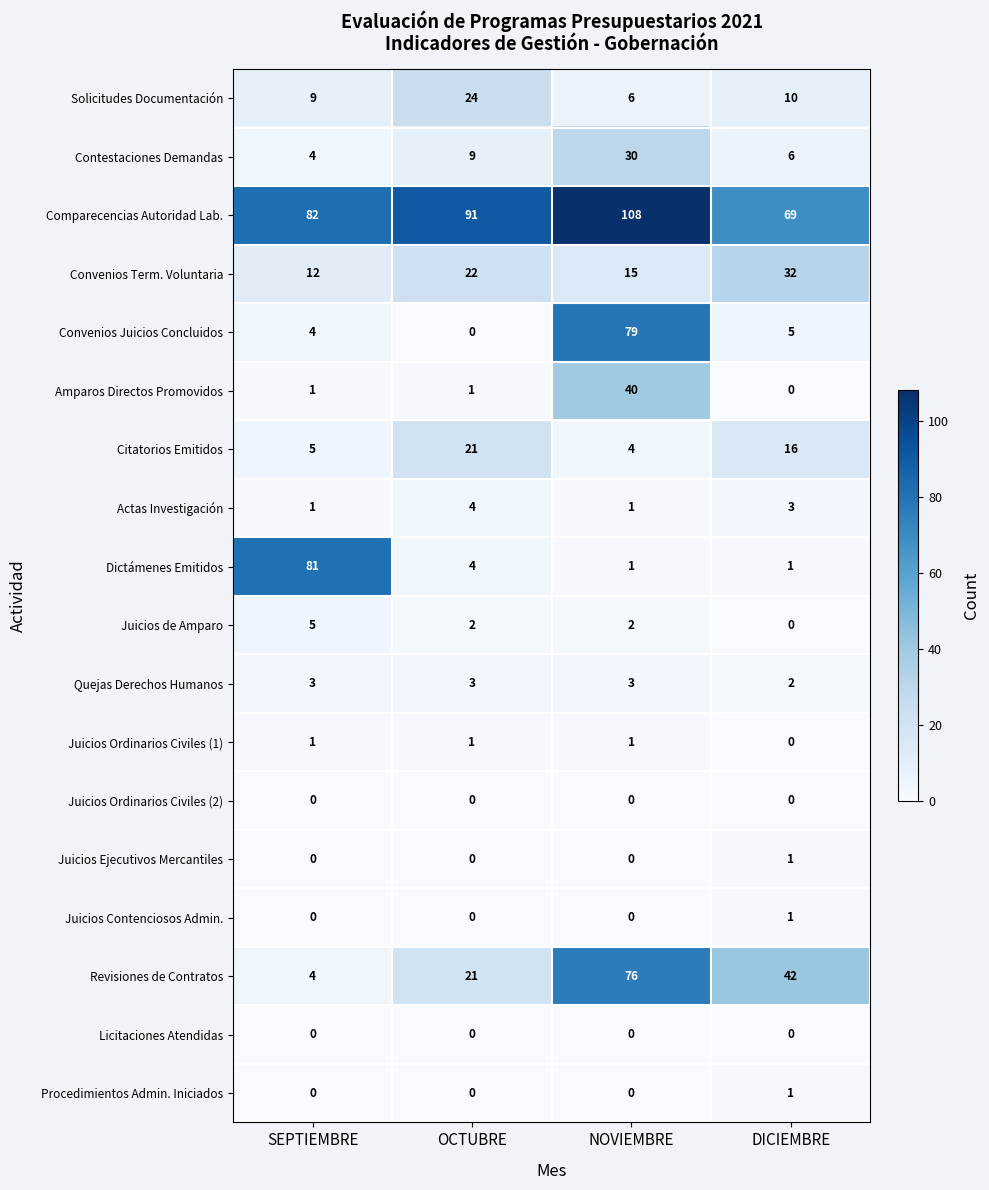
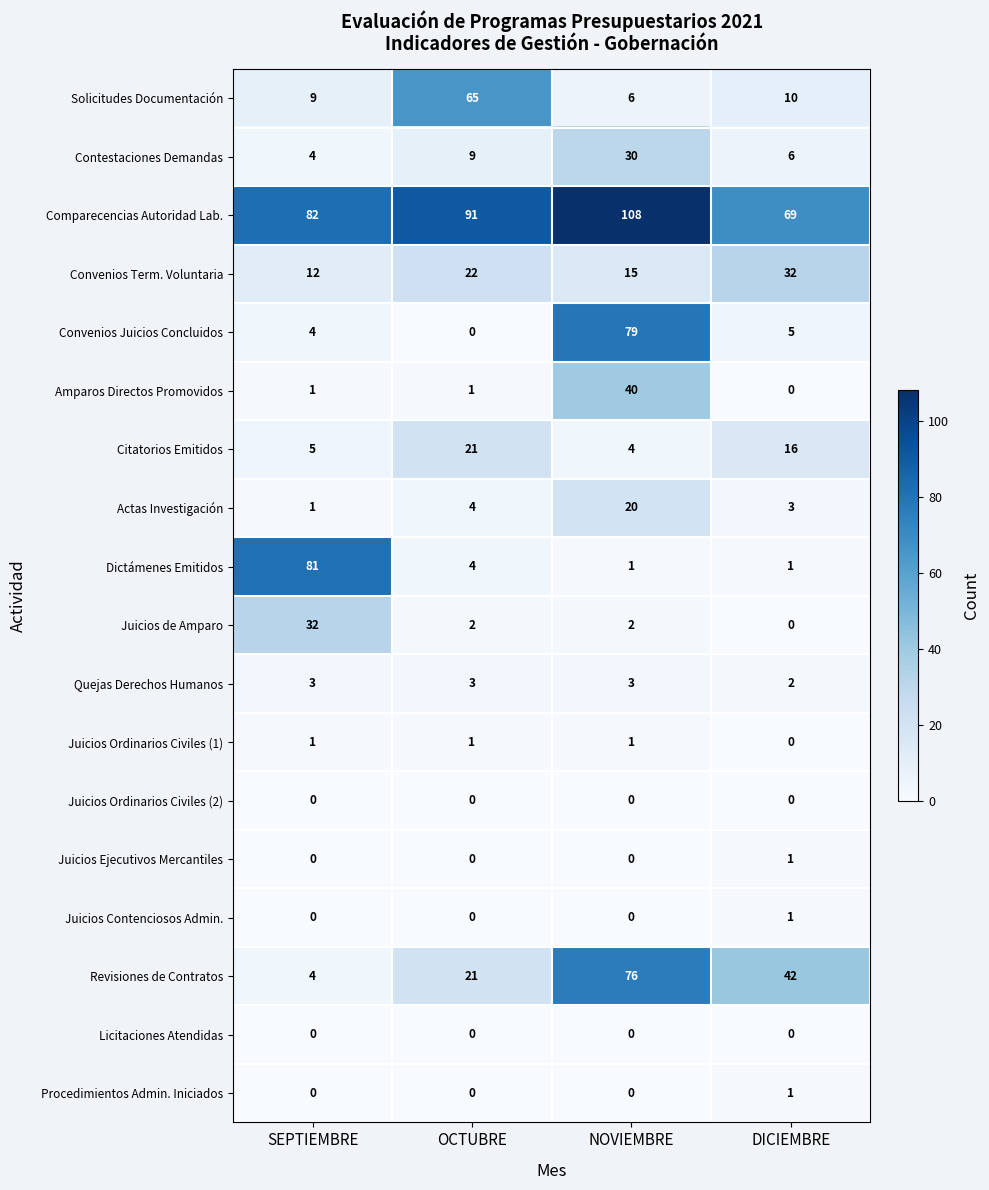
Solicitudes Documentación, OCTUBRE: 24 -> 65
Actas Investigación, NOVIEMBRE: 1 -> 20
Juicios de Amparo, SEPTIEMBRE: 5 -> 32
